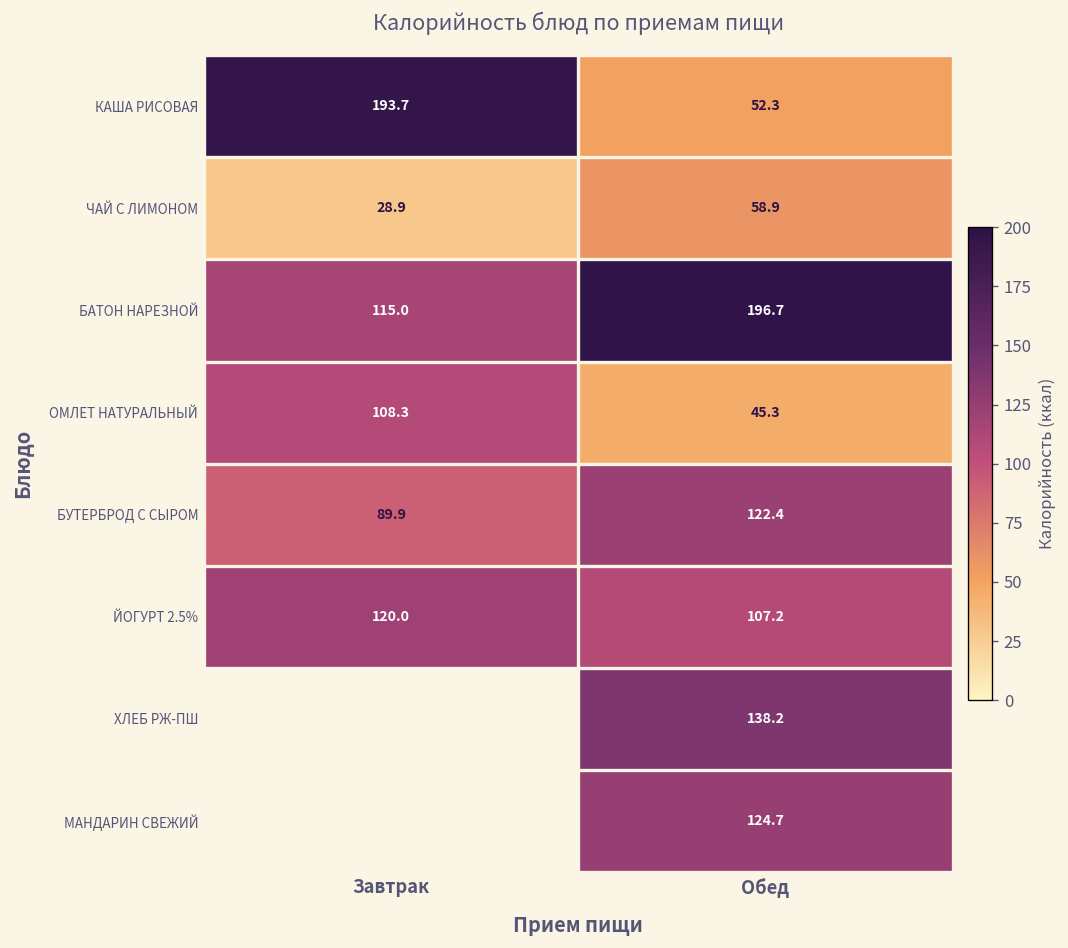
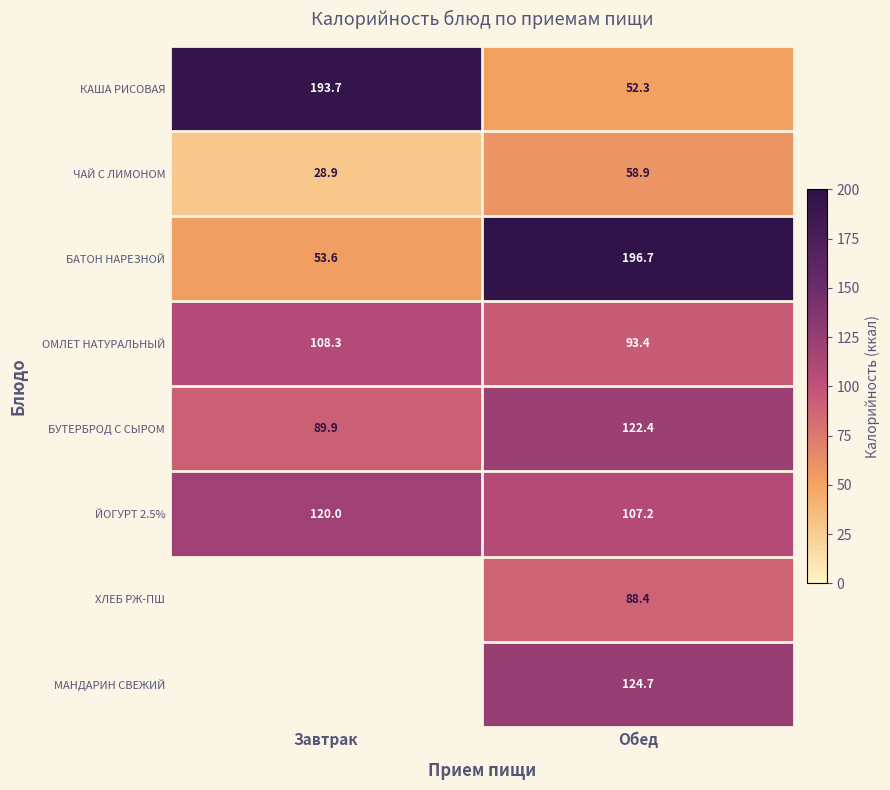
БАТОН НАРЕЗНОЙ, Завтрак: 115.0 -> 53.6
ОМЛЕТ НАТУРАЛЬНЫЙ, Обед: 45.3 -> 93.4
ХЛЕБ РЖ-ПШ, Обед: 138.2 -> 88.4
